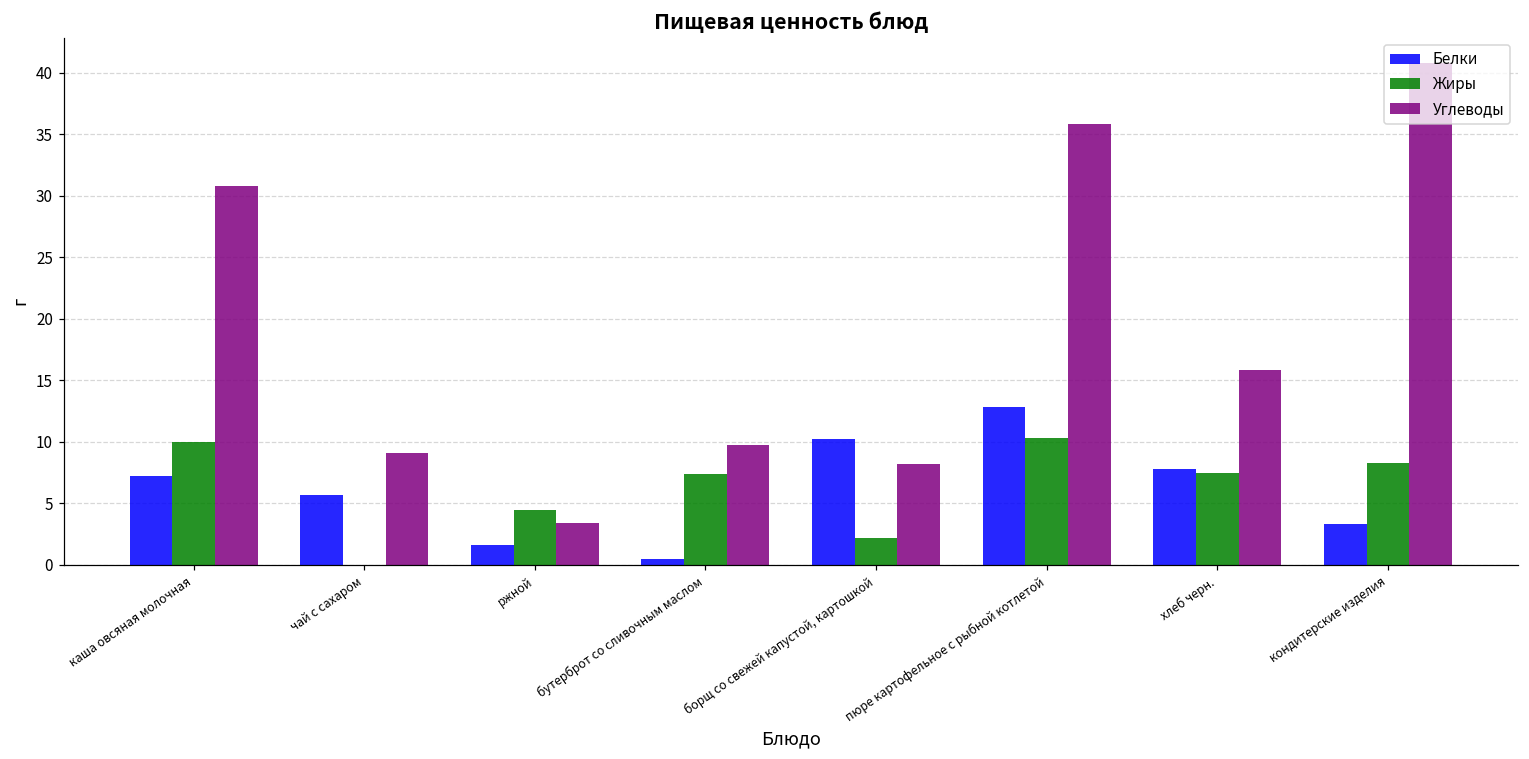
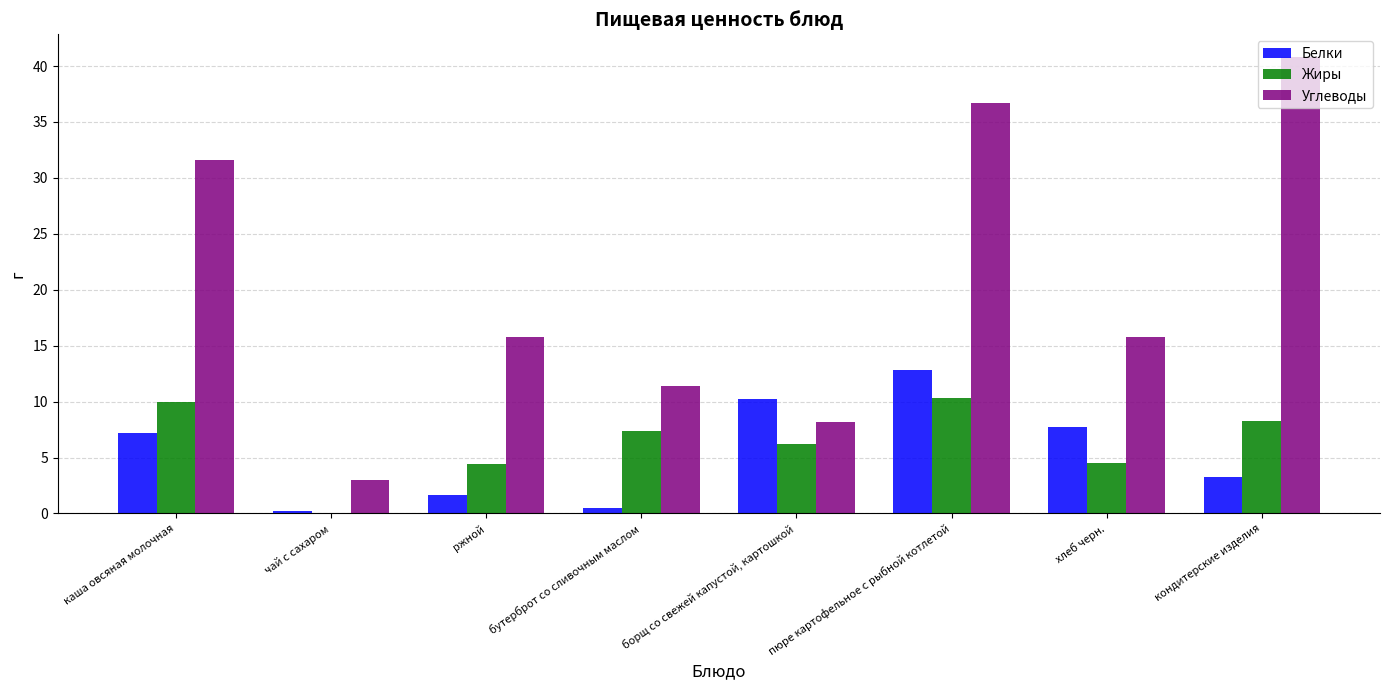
Углеводы, каша овсяная молочная: 30.8 -> 31.6
Белки, чай с сахаром: 5.7 -> 0.2
Углеводы, чай с сахаром: 9.1 -> 3.0
Углеводы, ржной: 3.4 -> 15.8
Углеводы, бутерброт со сливочным маслом: 9.7 -> 11.4
Жиры, борщ со свежей капустой, картошкой: 2.2 -> 6.2
Углеводы, пюре картофельное с рыбной котлетой: 35.8 -> 36.7
Жиры, хлеб черн.: 7.5 -> 4.5
